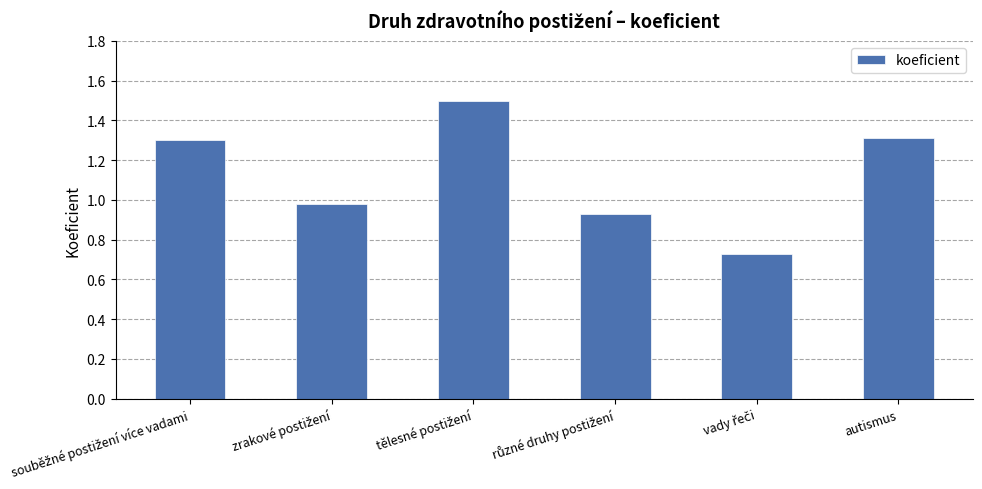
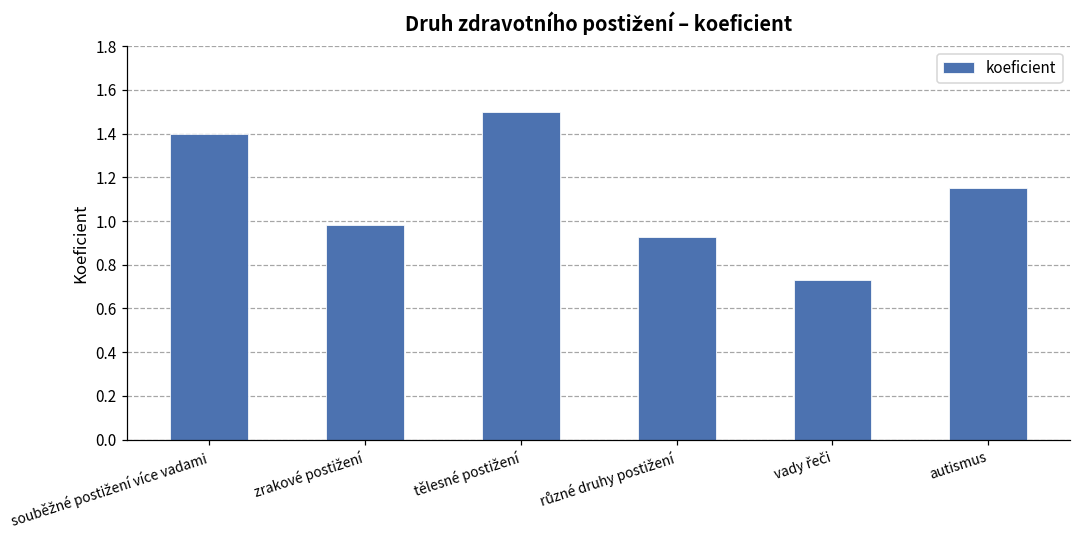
souběžné postižení více vadami: 1.3 -> 1.4
autismus: 1.31 -> 1.15
